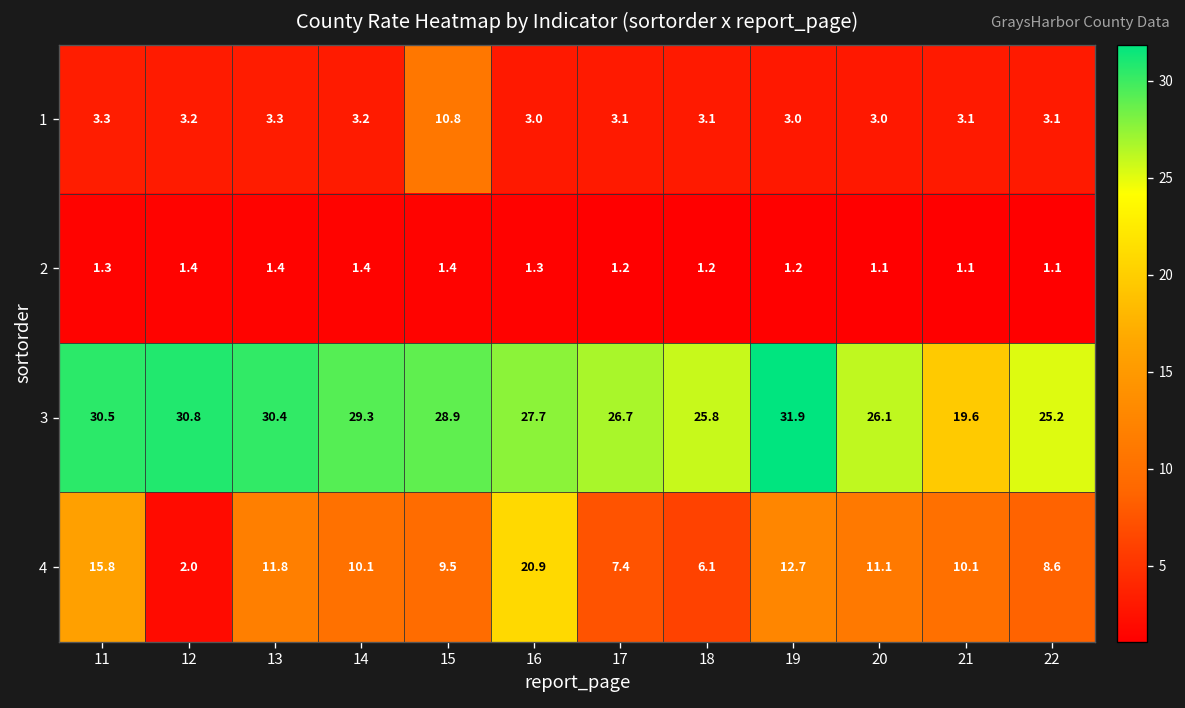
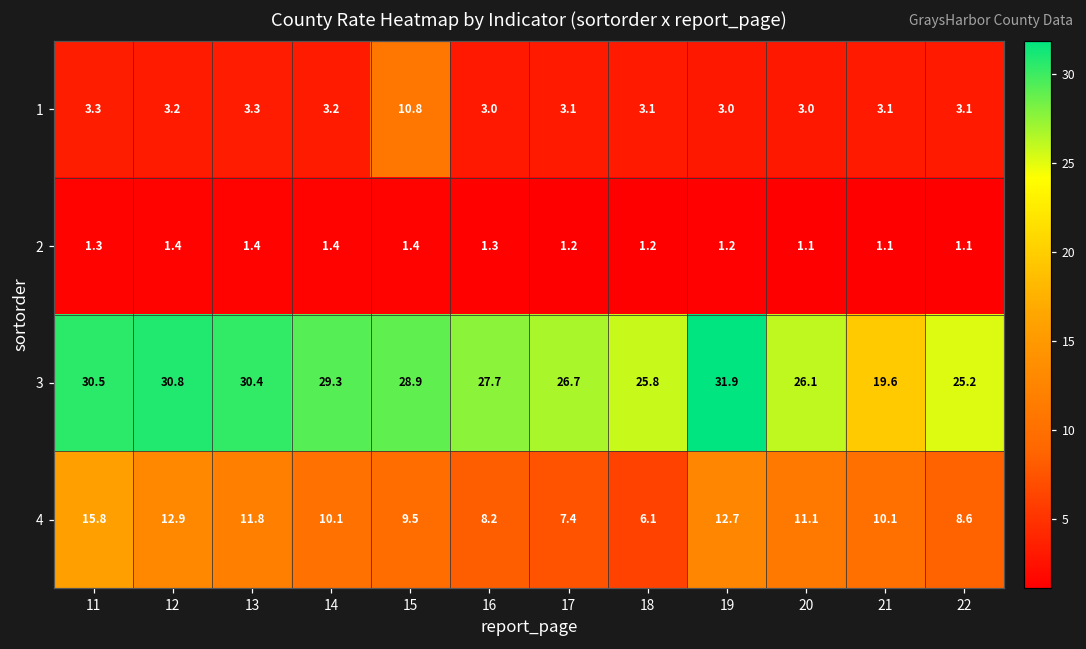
4, 12: 2.0 -> 12.9
4, 16: 20.9 -> 8.2
